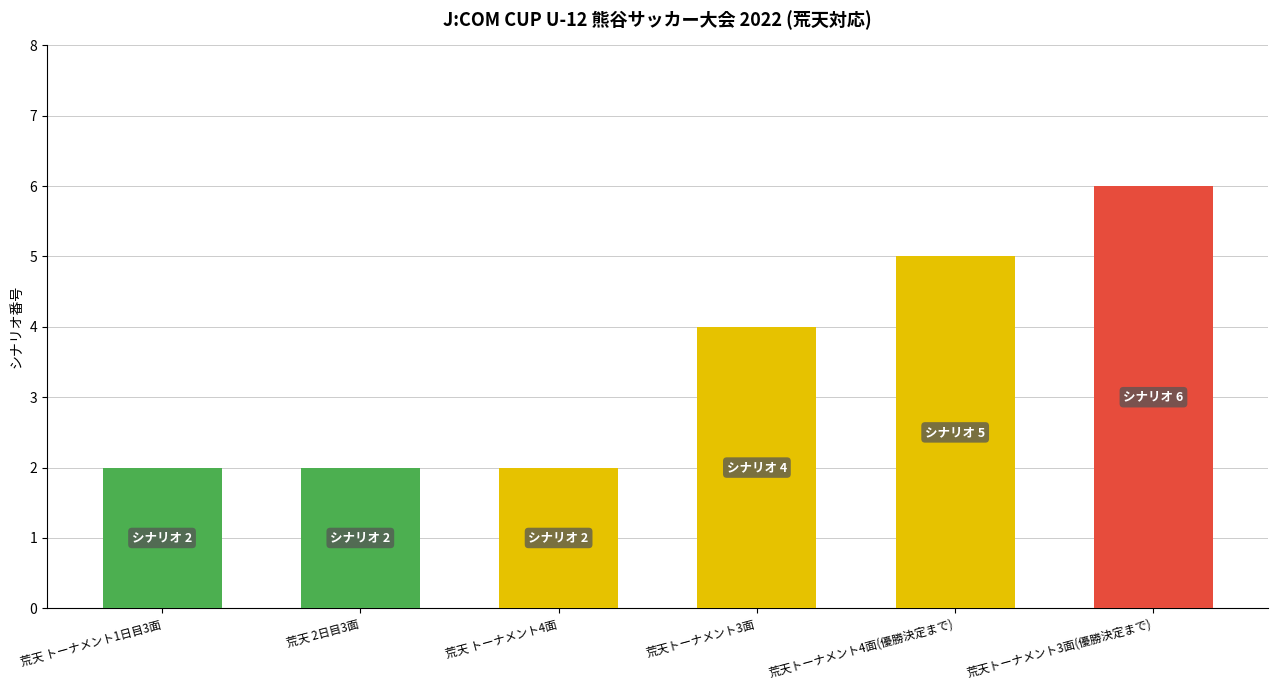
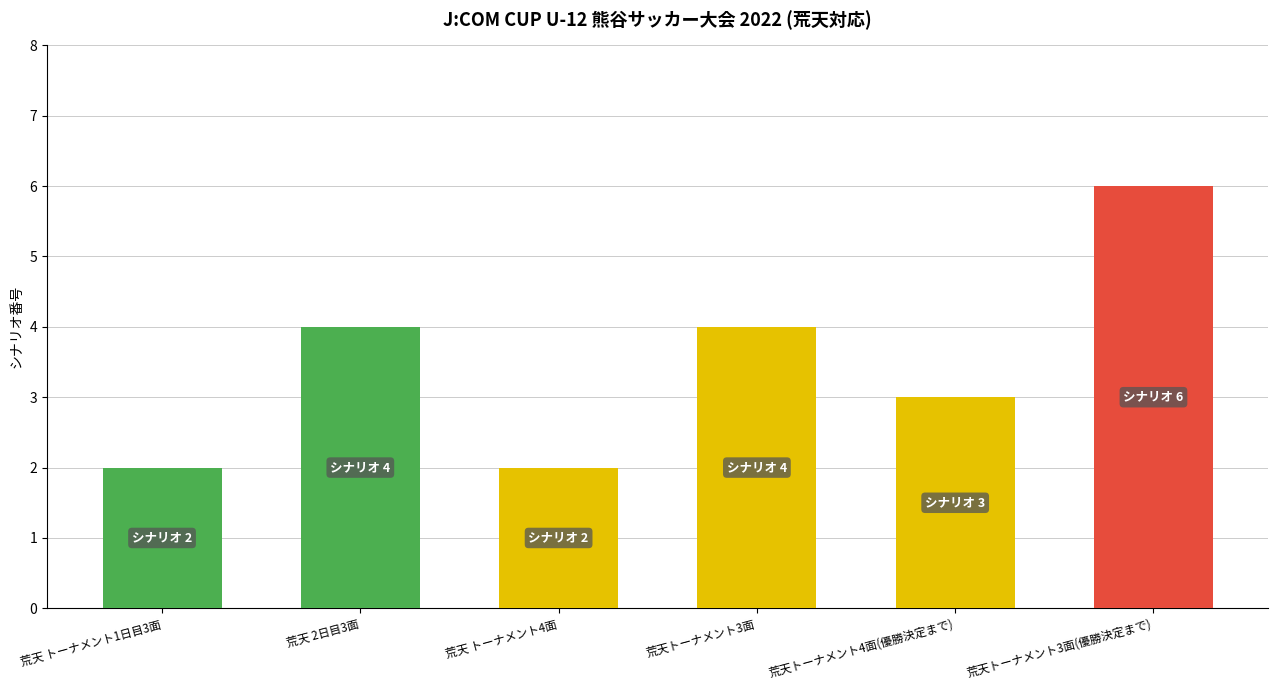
荒天 2日目3面: 2 -> 4
荒天トーナメント4面(優勝決定まで): 5 -> 3
